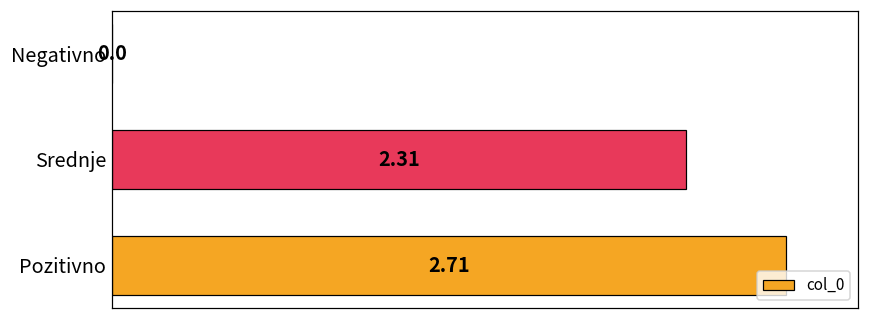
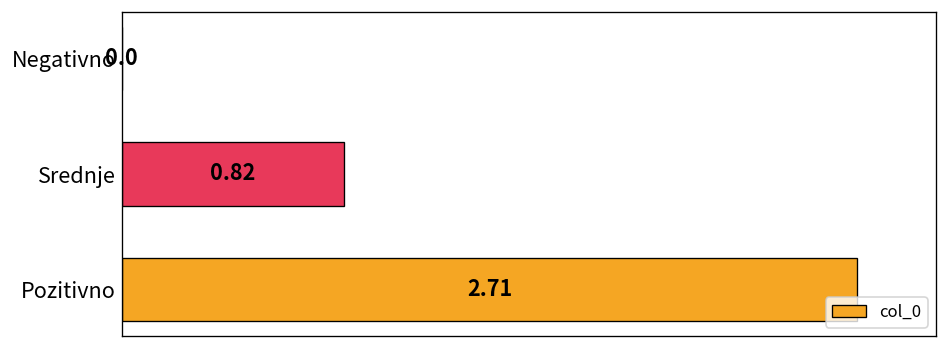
Srednje: 2.31 -> 0.82
